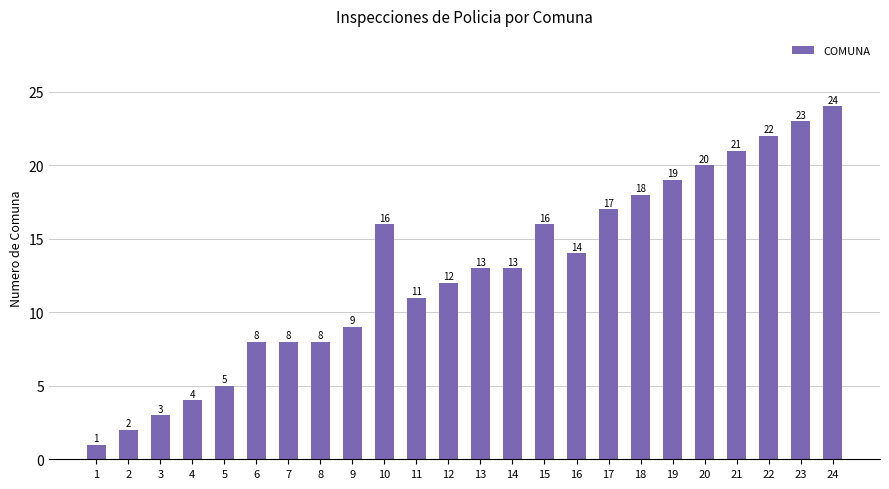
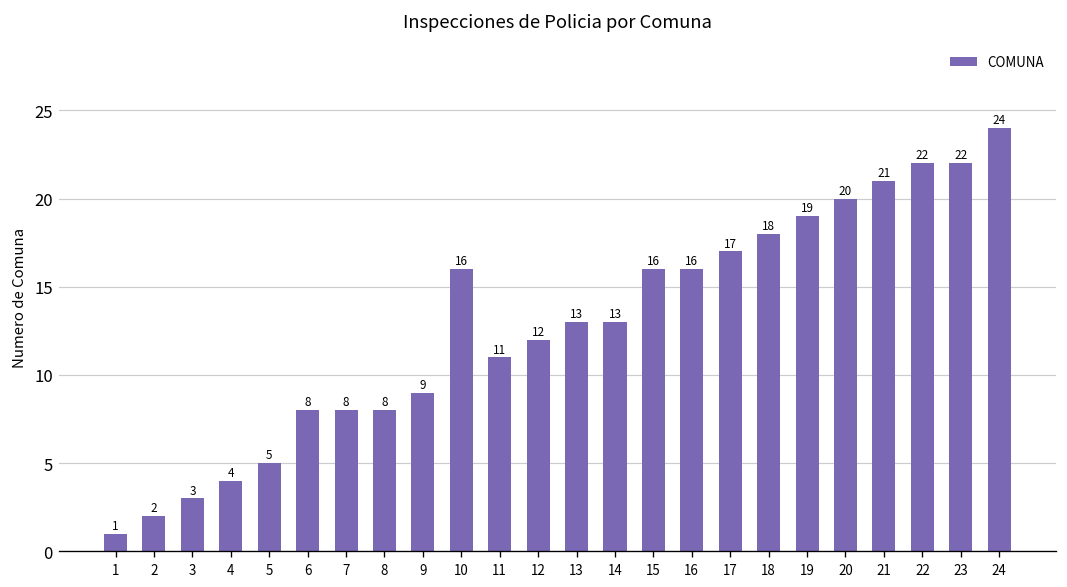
16: 14 -> 16
23: 23 -> 22
